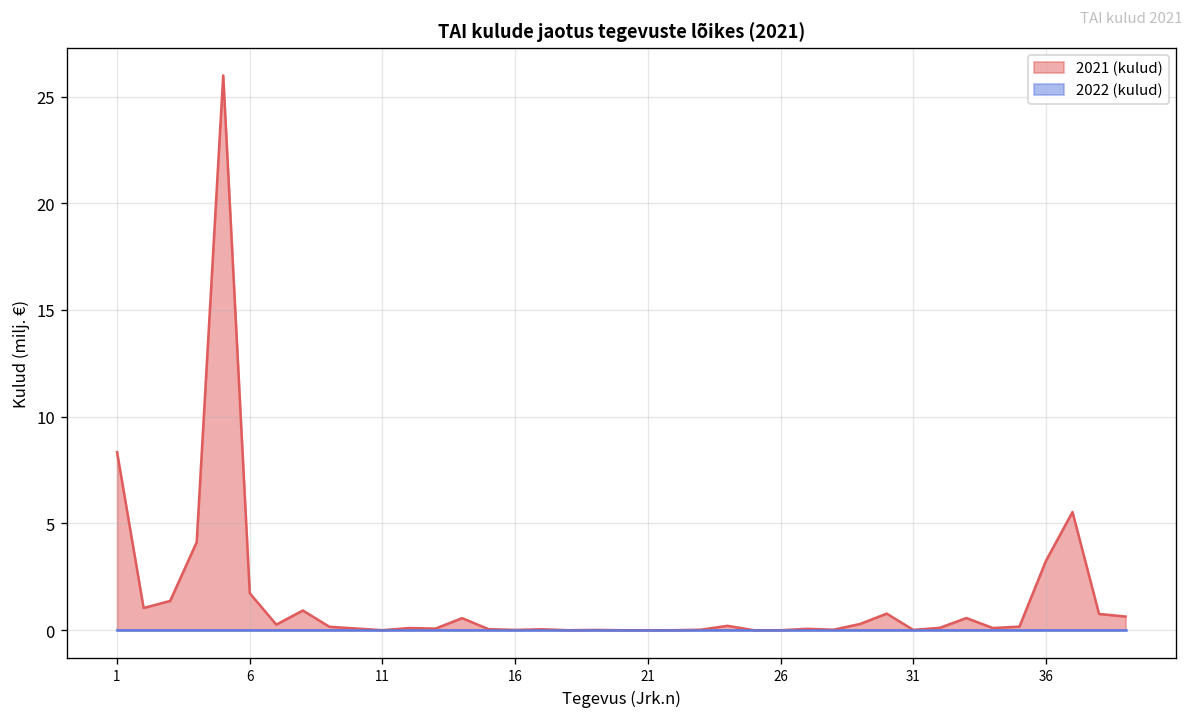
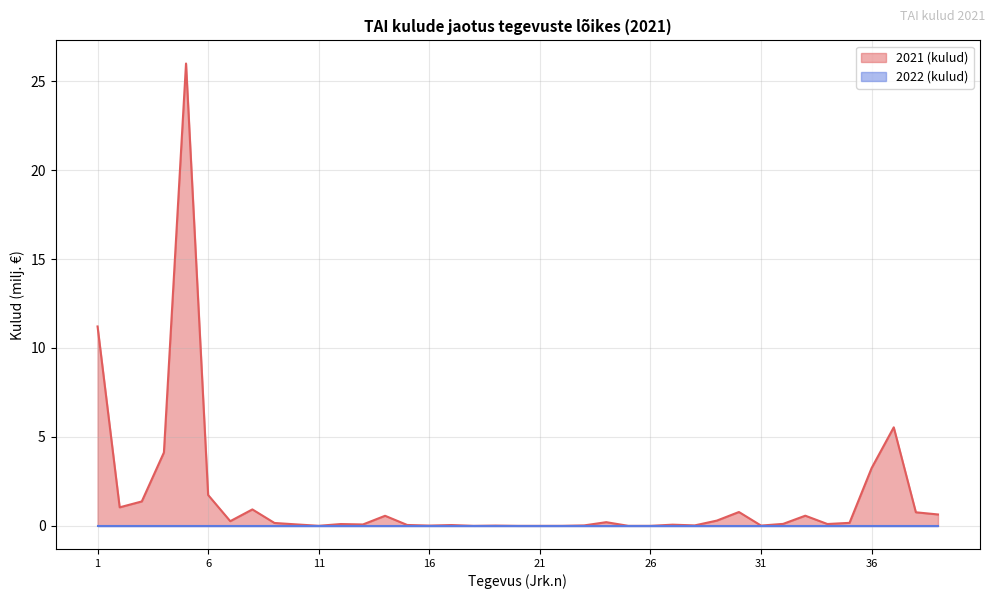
2021 (kulud), 1: 8.3 -> 11.2
